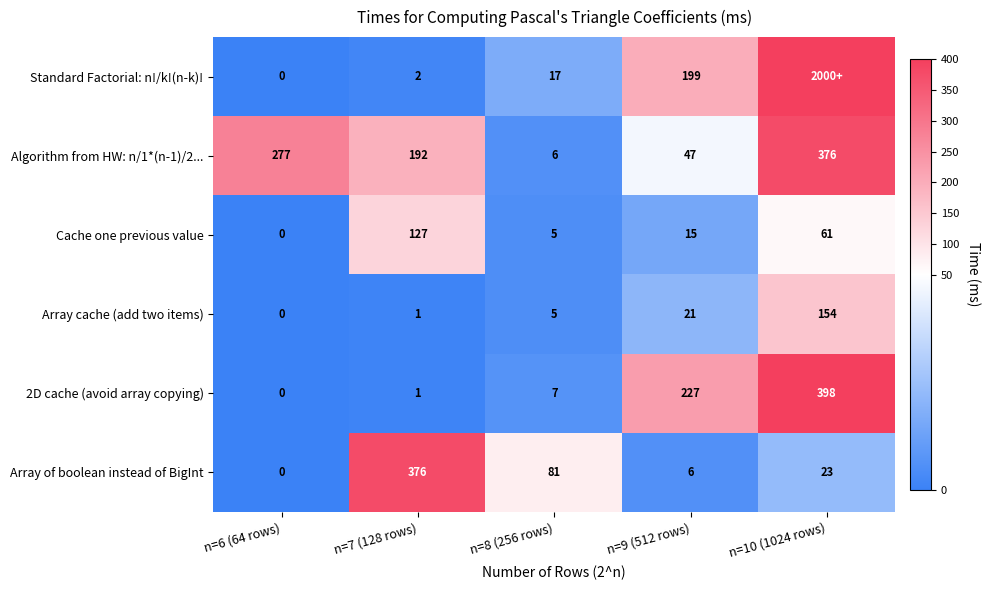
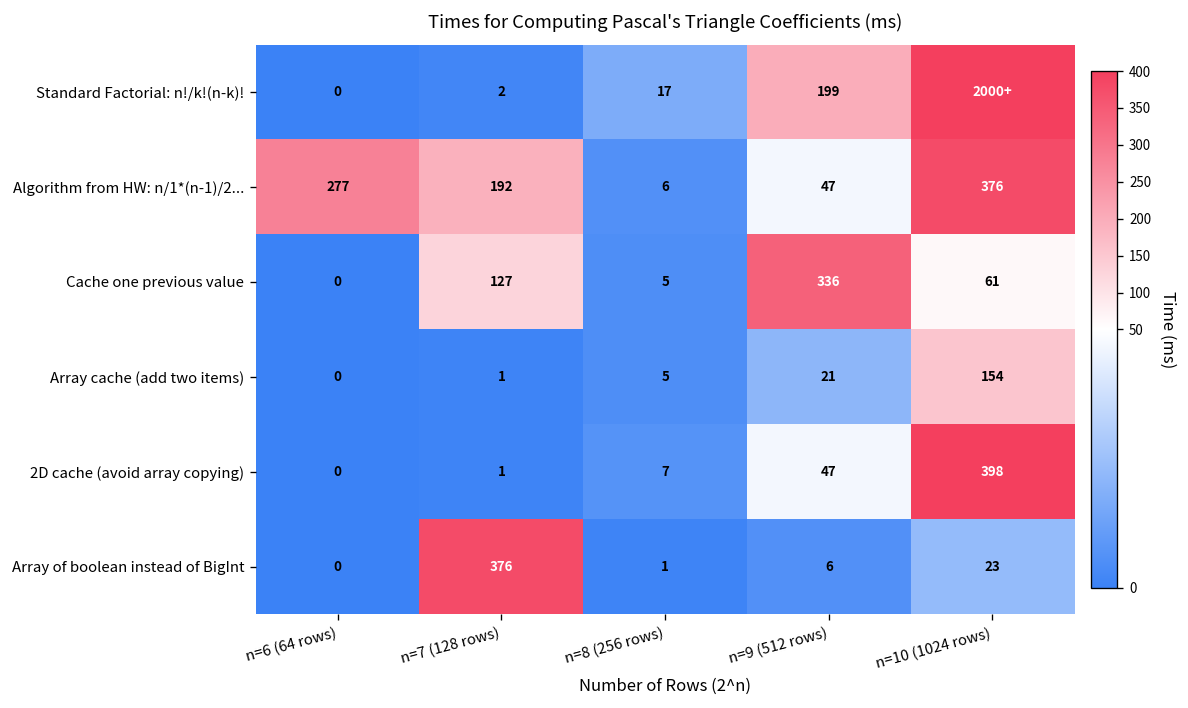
Cache one previous value, n=9 (512 rows): 15 -> 336
2D cache (avoid array copying), n=9 (512 rows): 227 -> 47
Array of boolean instead of BigInt, n=8 (256 rows): 81 -> 1
